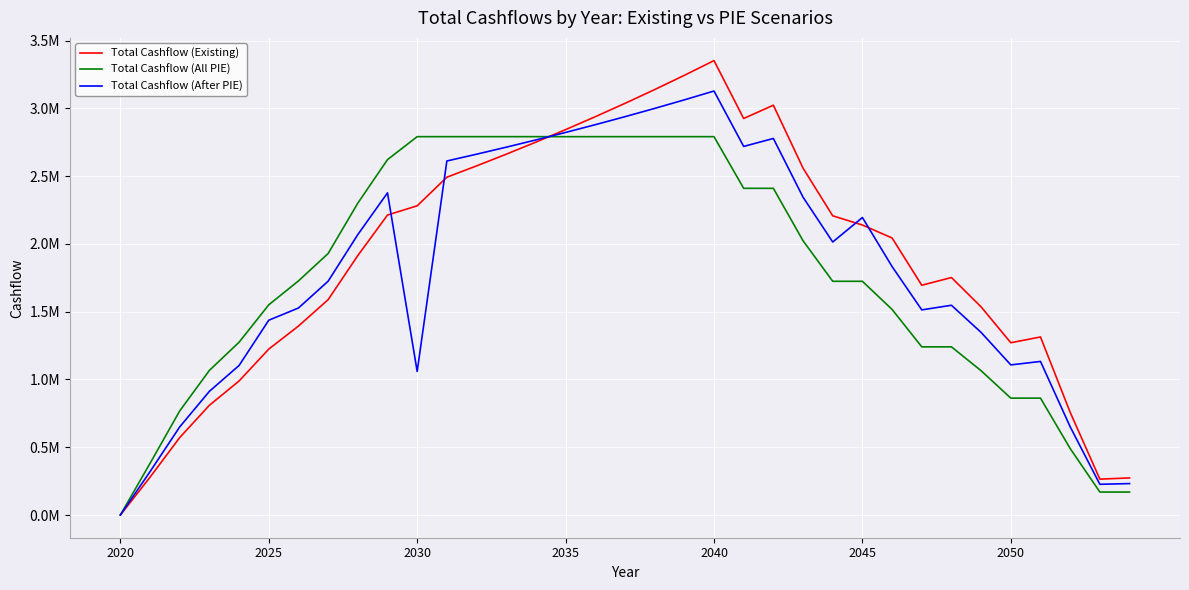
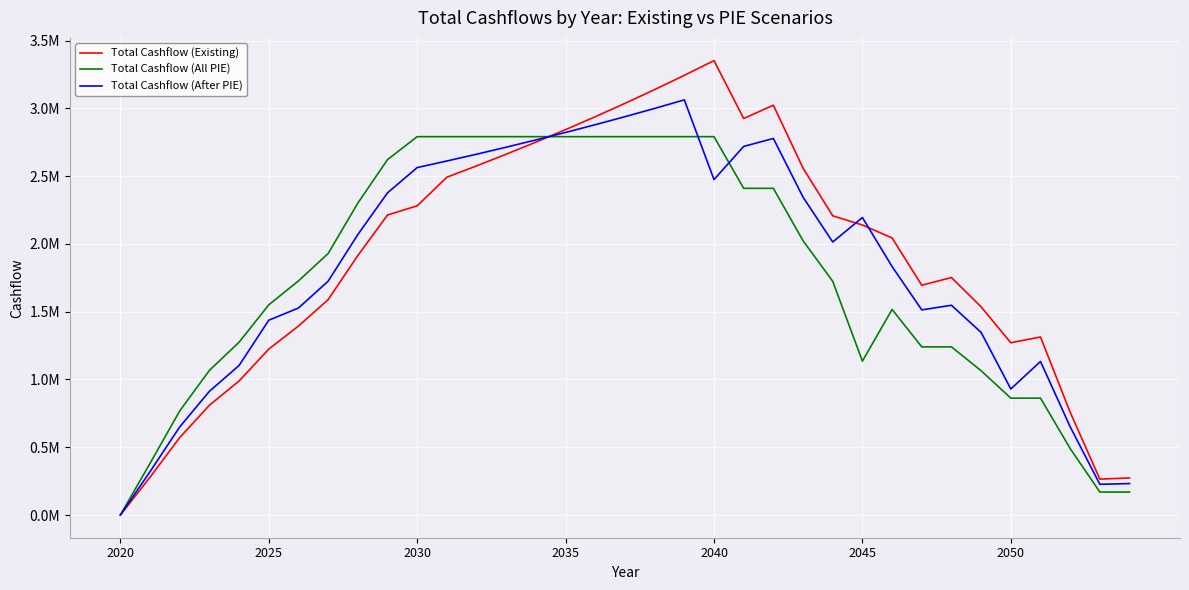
Total Cashflow (After PIE), 2030: 1060000 -> 2560000
Total Cashflow (After PIE), 2040: 3130000 -> 2470000
Total Cashflow (All PIE), 2045: 1720000 -> 1140000
Total Cashflow (After PIE), 2050: 1110000 -> 930000
